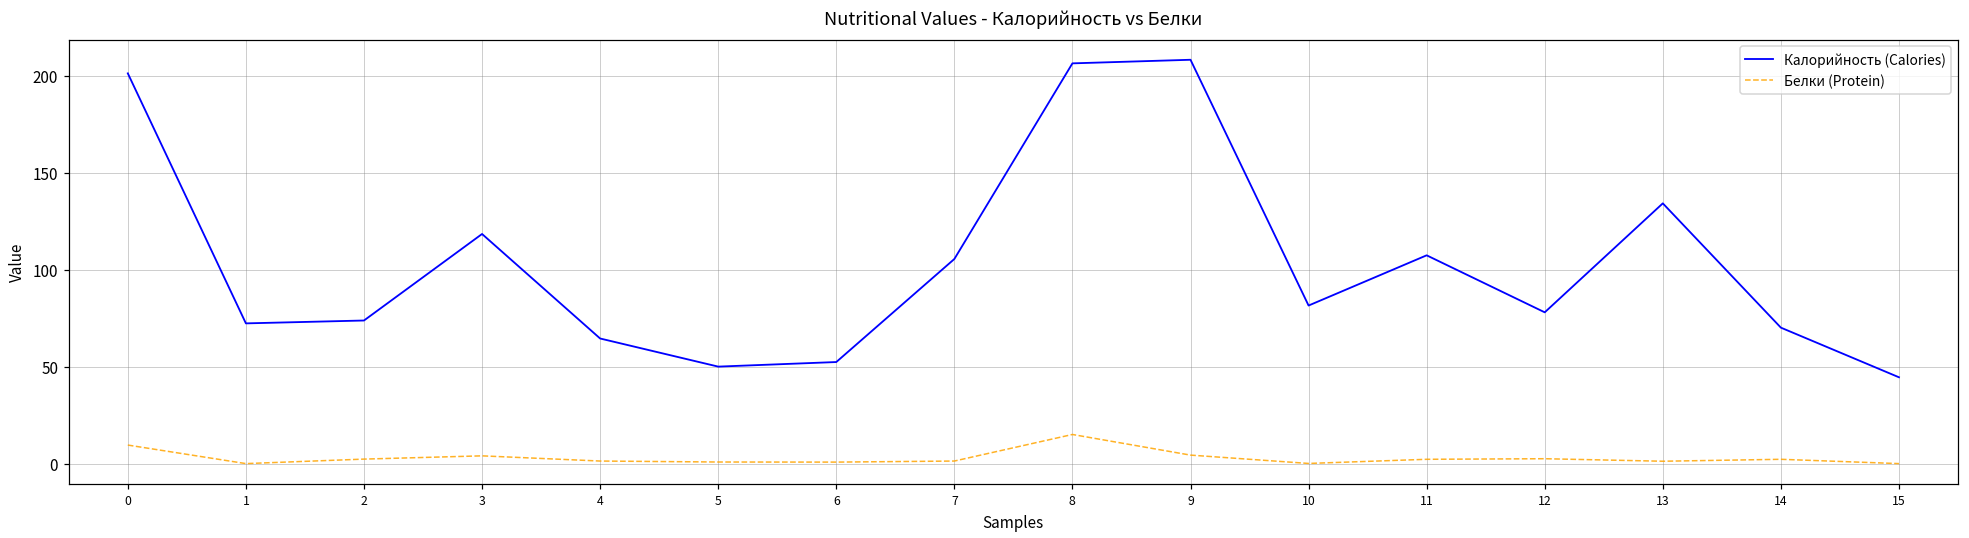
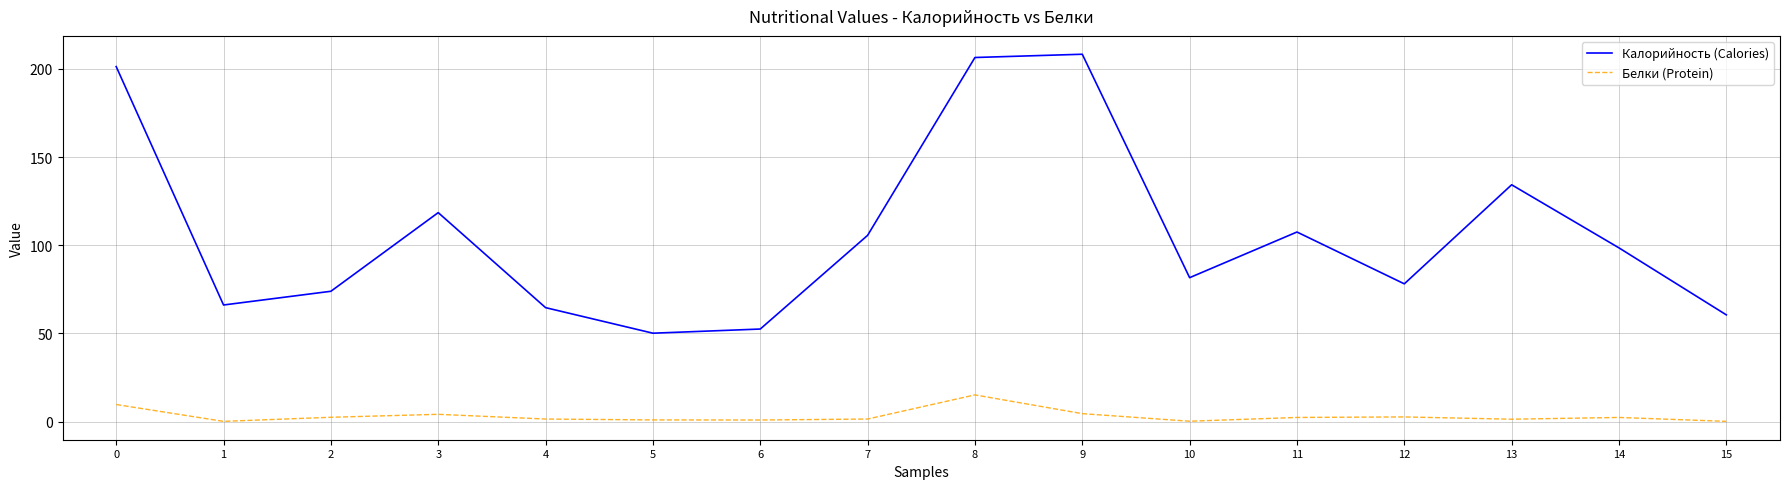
Калорийность (Calories), 1: 72 -> 66
Калорийность (Calories), 14: 70 -> 99
Калорийность (Calories), 15: 45 -> 61
